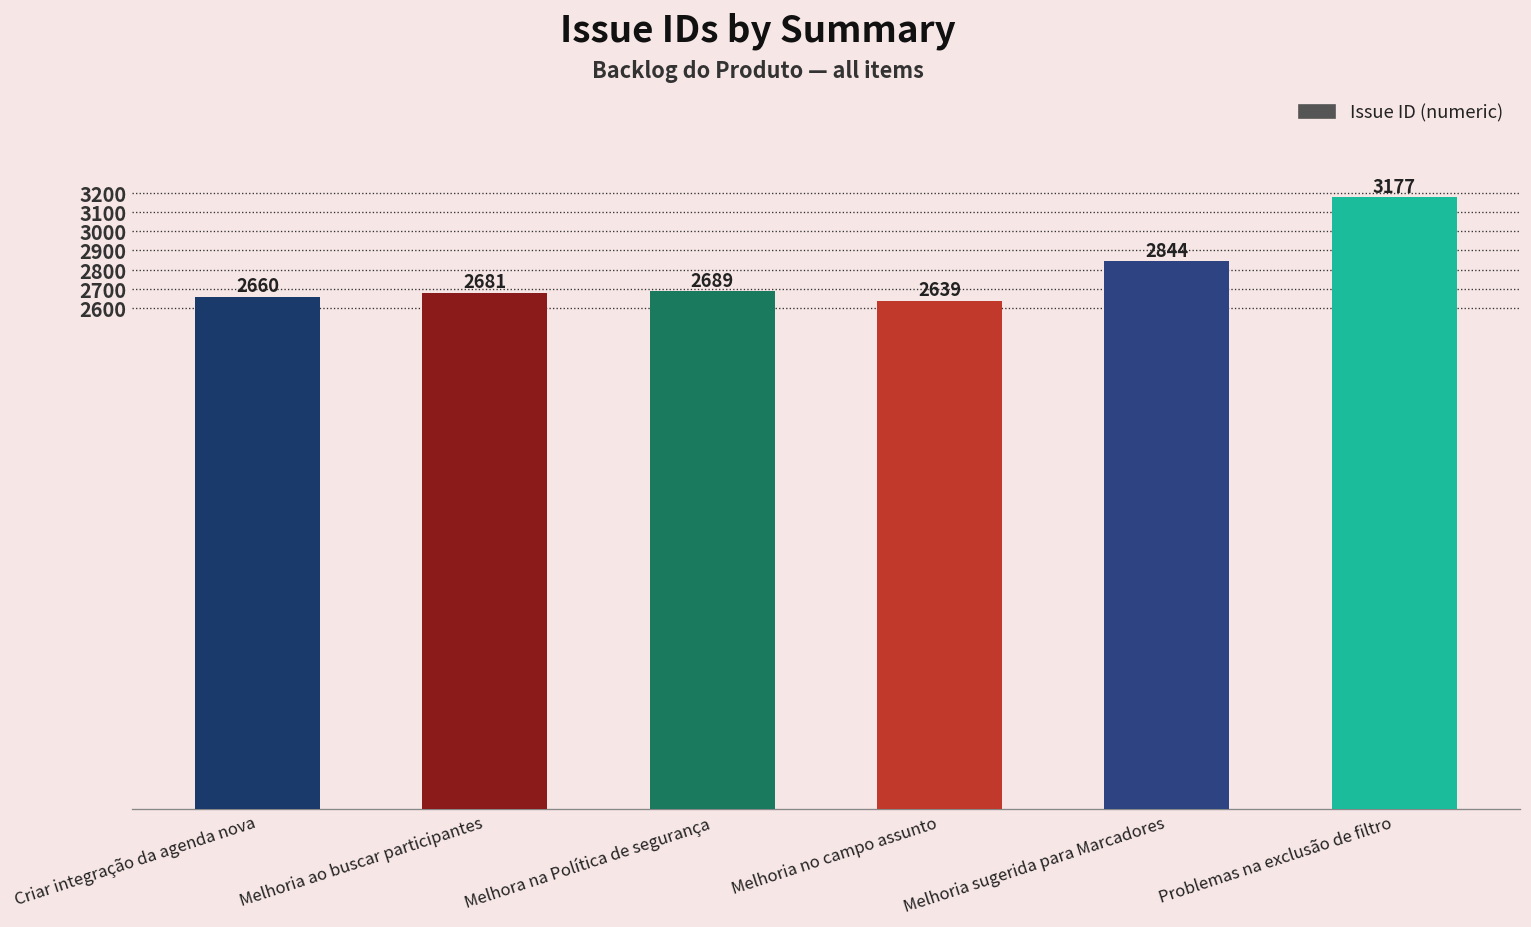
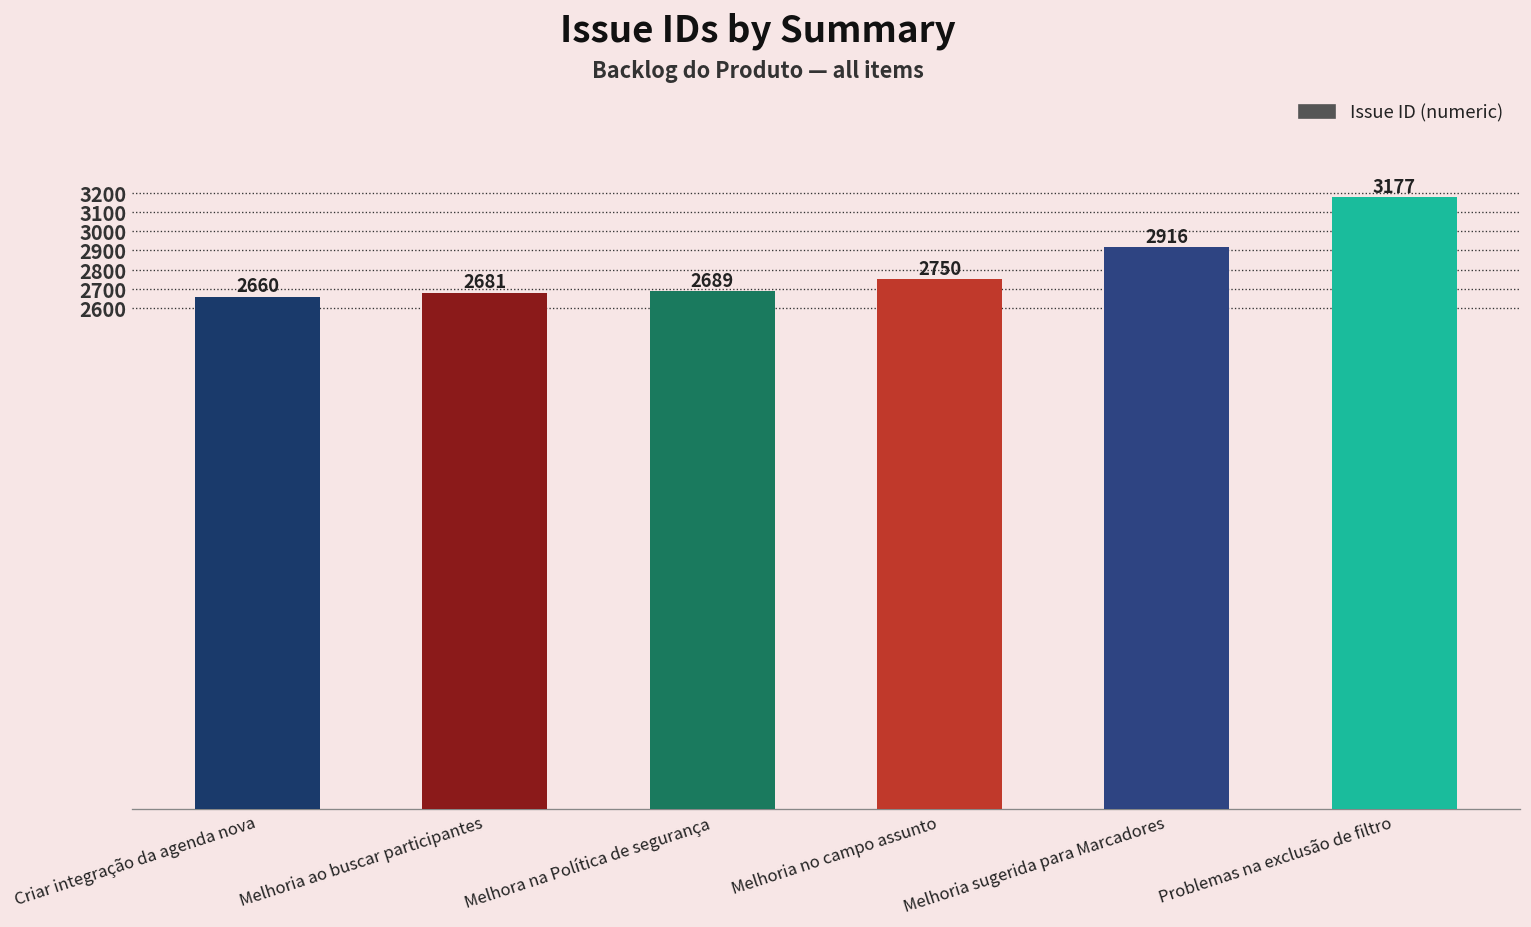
Melhoria no campo assunto: 2639 -> 2750
Melhoria sugerida para Marcadores: 2844 -> 2916
